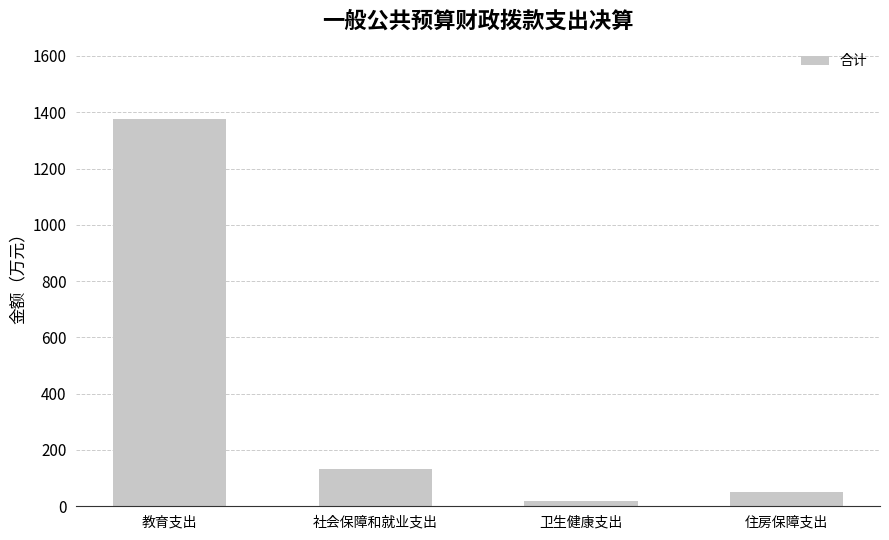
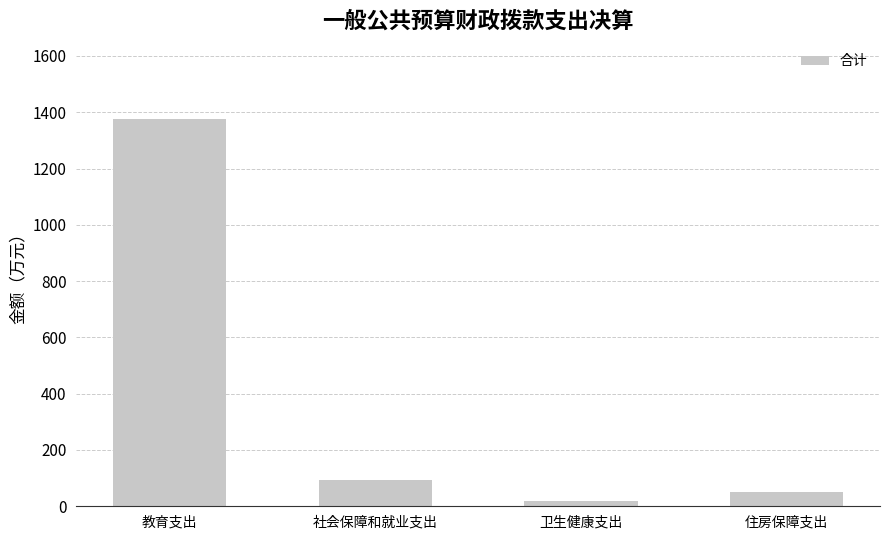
社会保障和就业支出: 130 -> 90
